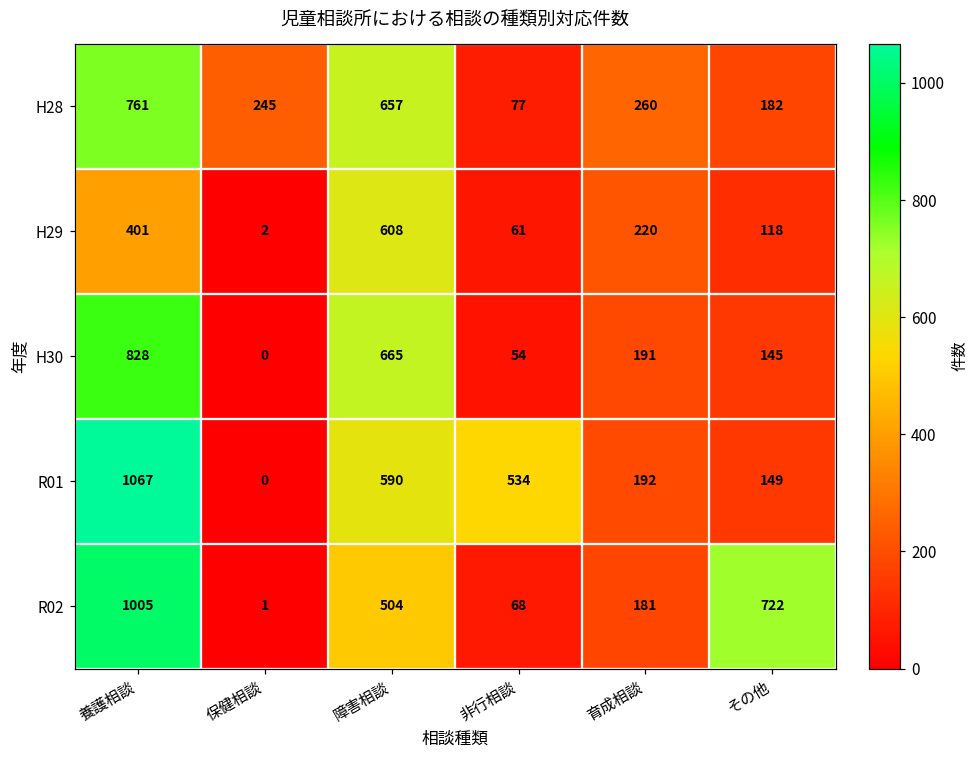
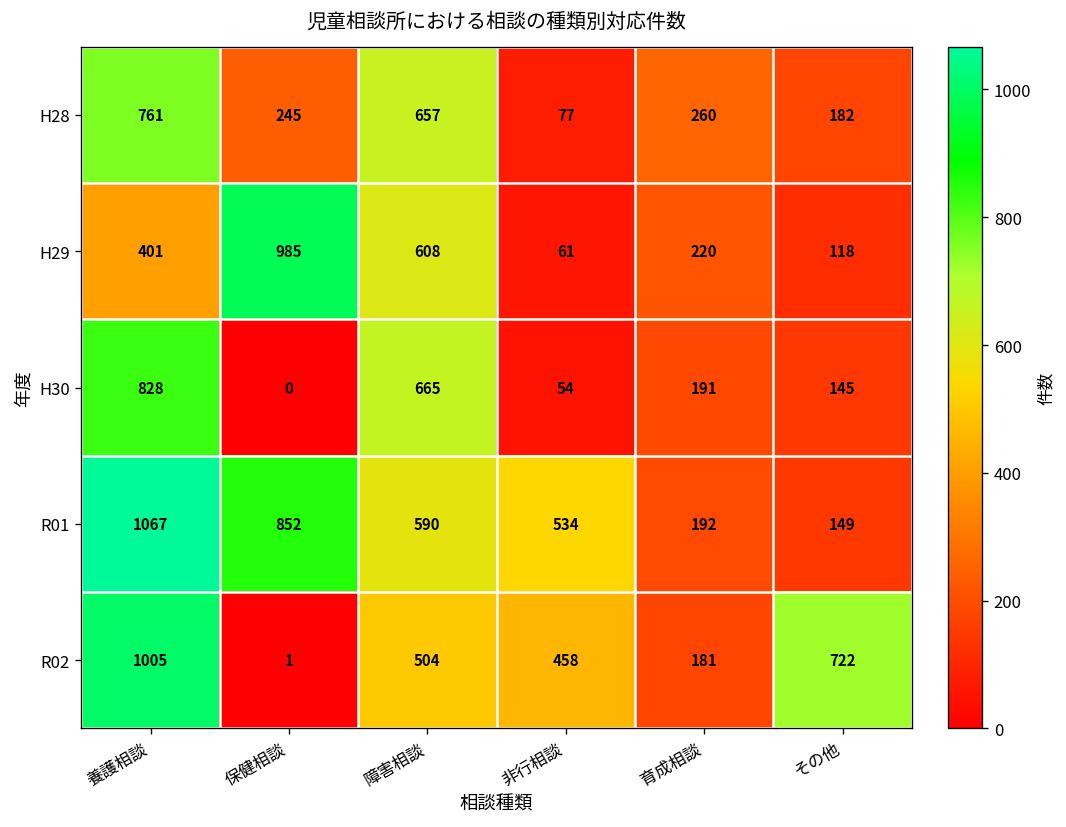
H29, 保健相談: 2 -> 985
R01, 保健相談: 0 -> 852
R02, 非行相談: 68 -> 458
